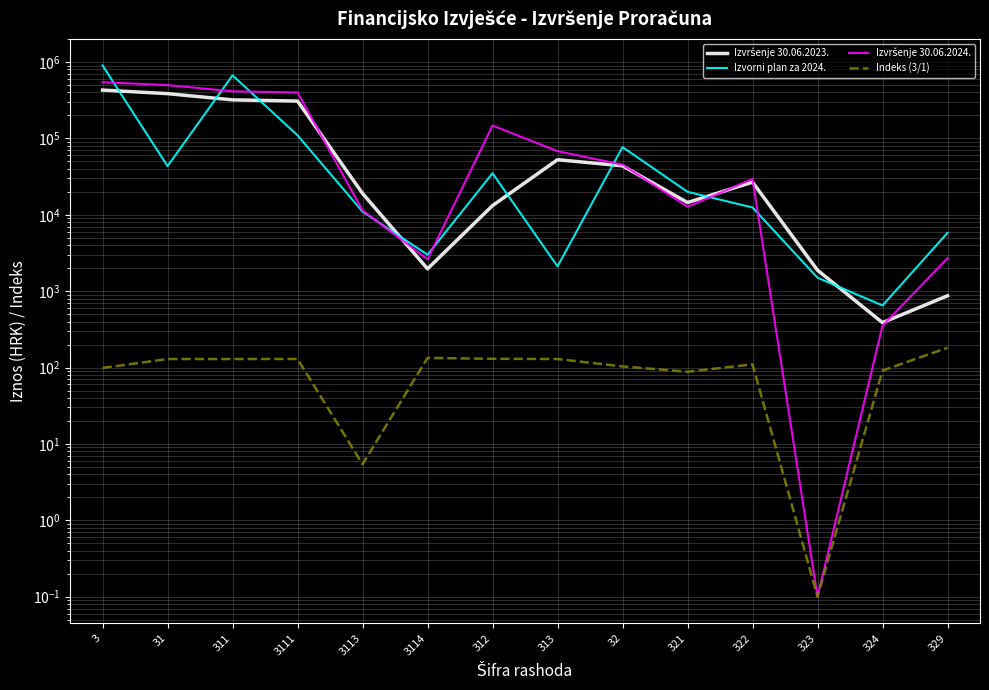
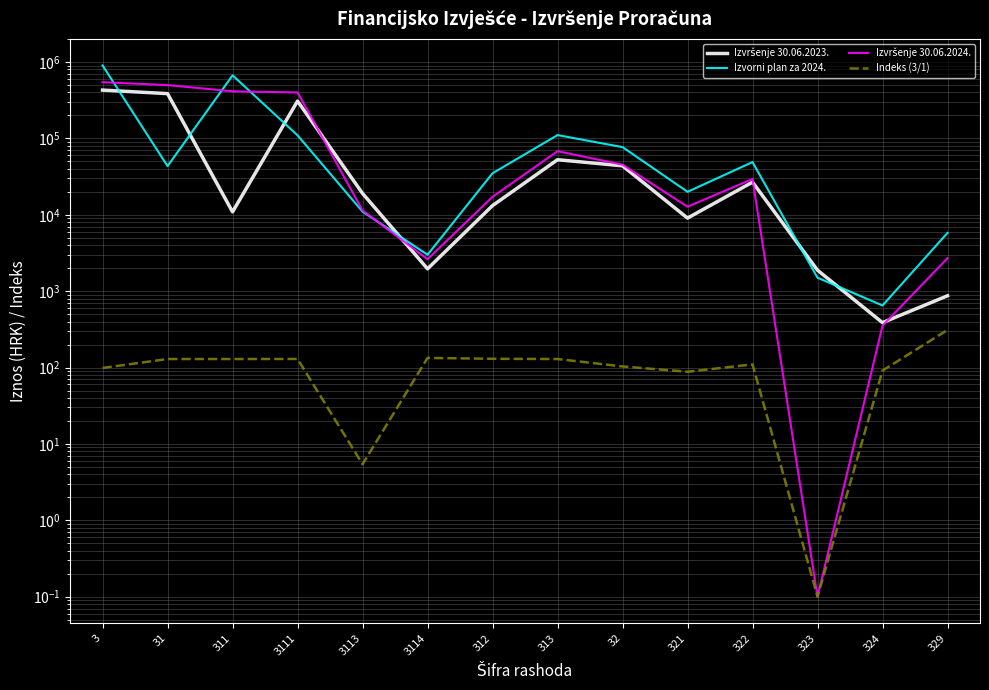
Izvršenje 30.06.2023., 311: 320000 -> 11000
Izvršenje 30.06.2024., 312: 150000 -> 17000
Izvorni plan za 2024., 313: 2100 -> 110000
Izvršenje 30.06.2023., 321: 14000 -> 9000
Izvorni plan za 2024., 322: 12000 -> 50000
Indeks (3/1), 329: 180 -> 310
